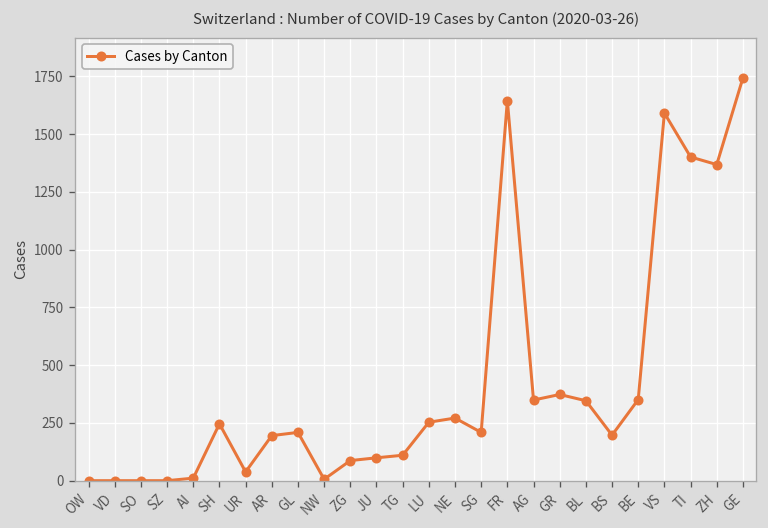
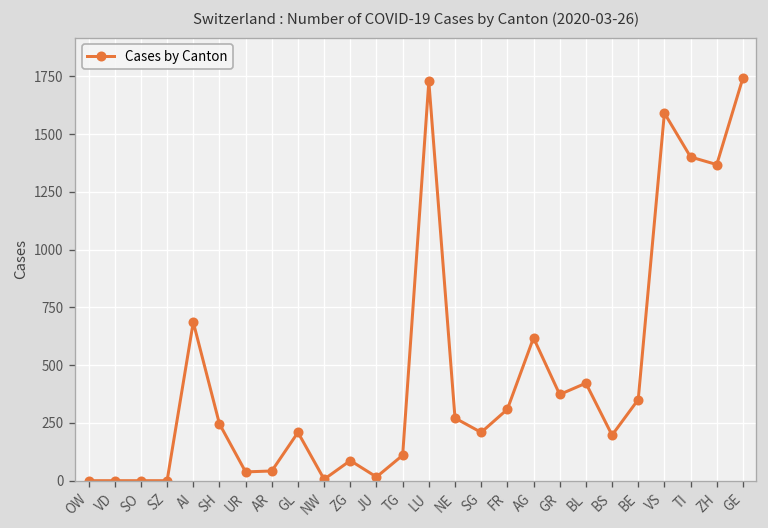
AI: 10 -> 690
AR: 200 -> 40
JU: 100 -> 20
LU: 250 -> 1730
FR: 1650 -> 310
AG: 350 -> 620
BL: 350 -> 420
